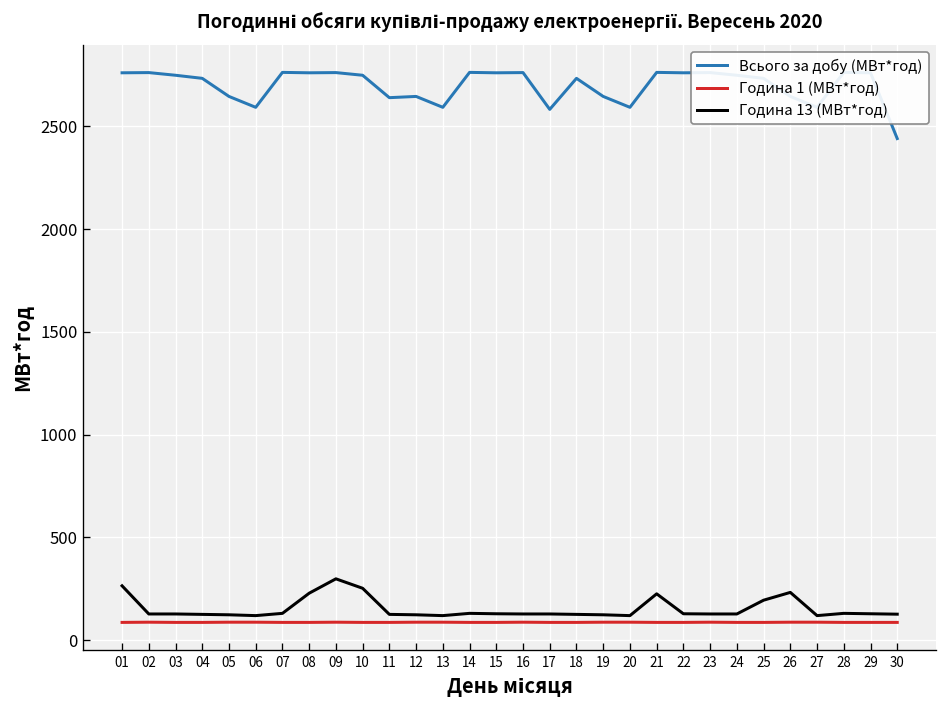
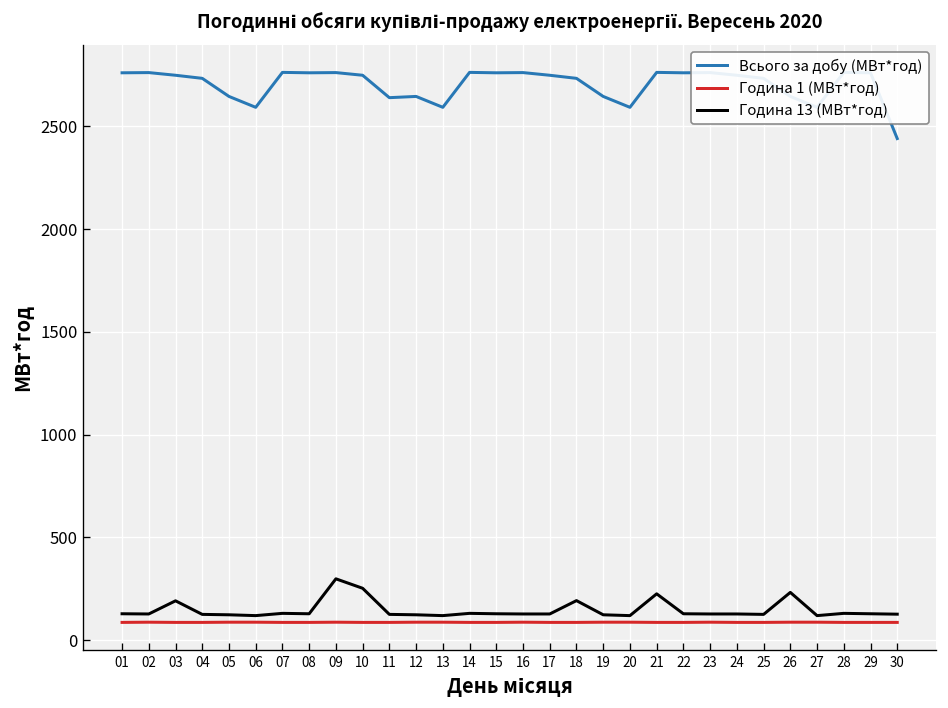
Година 13 (МВт*год), 01: 260 -> 130
Година 13 (МВт*год), 03: 130 -> 190
Година 13 (МВт*год), 08: 230 -> 130
Всього за добу (МВт*год), 17: 2580 -> 2750
Година 13 (МВт*год), 18: 130 -> 190
Година 13 (МВт*год), 25: 190 -> 130
